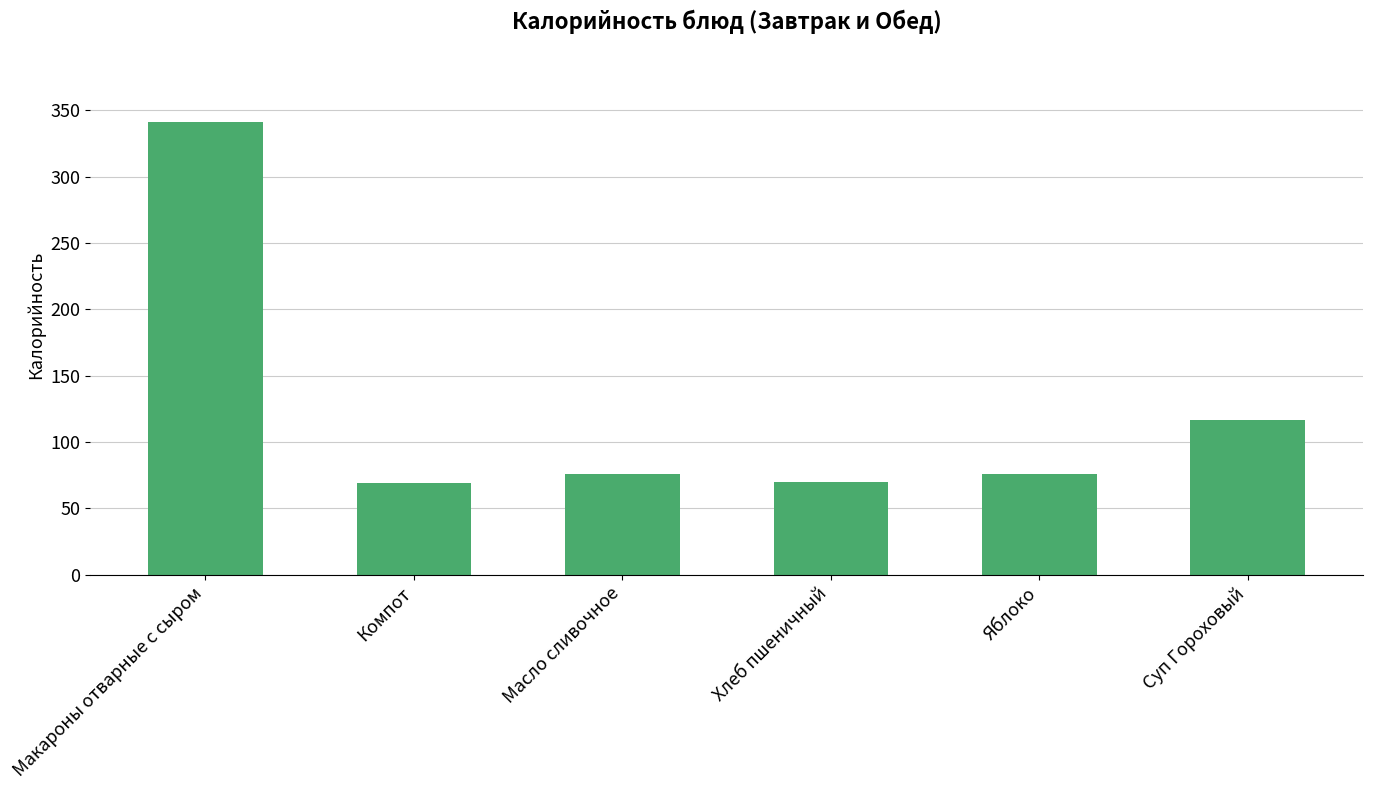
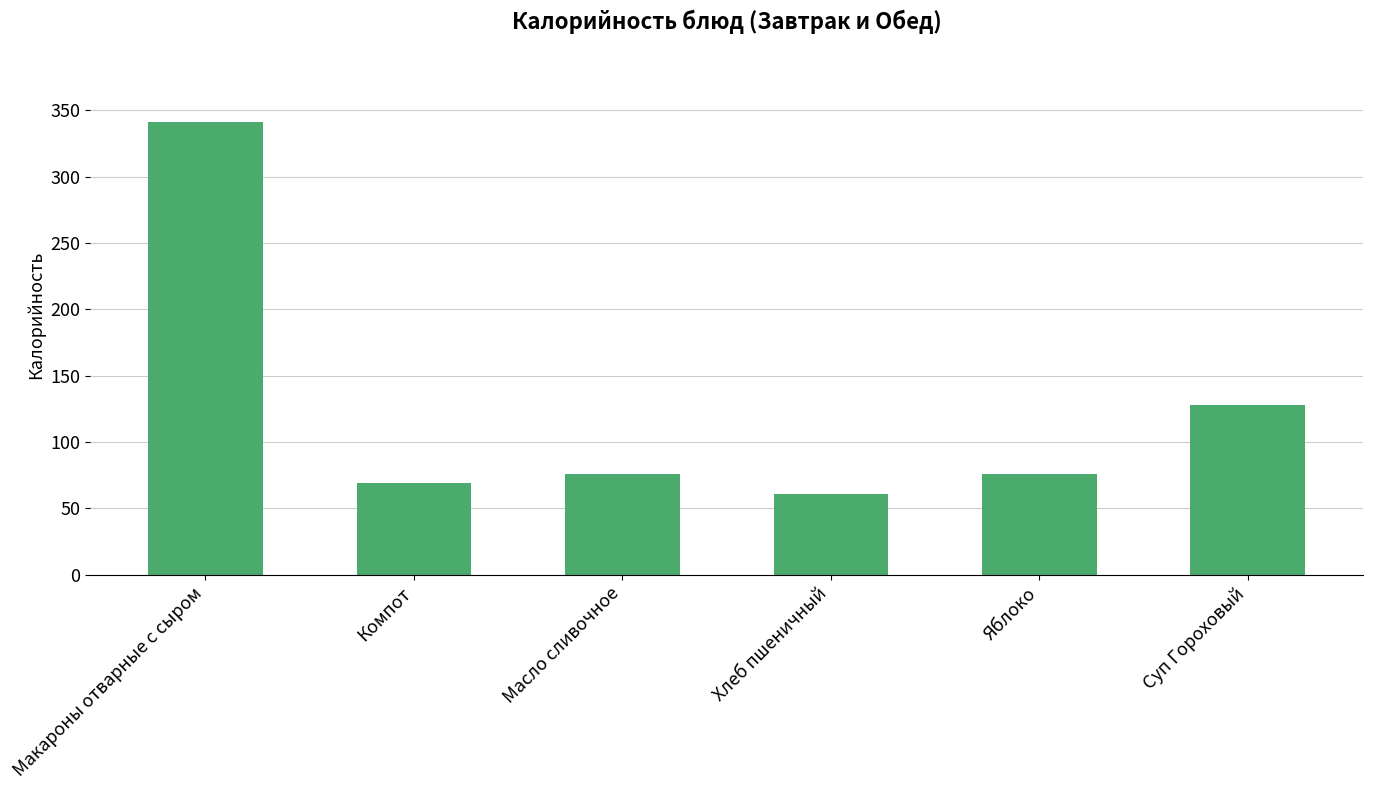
Хлеб пшеничный: 70 -> 61
Суп Гороховый: 117 -> 128
